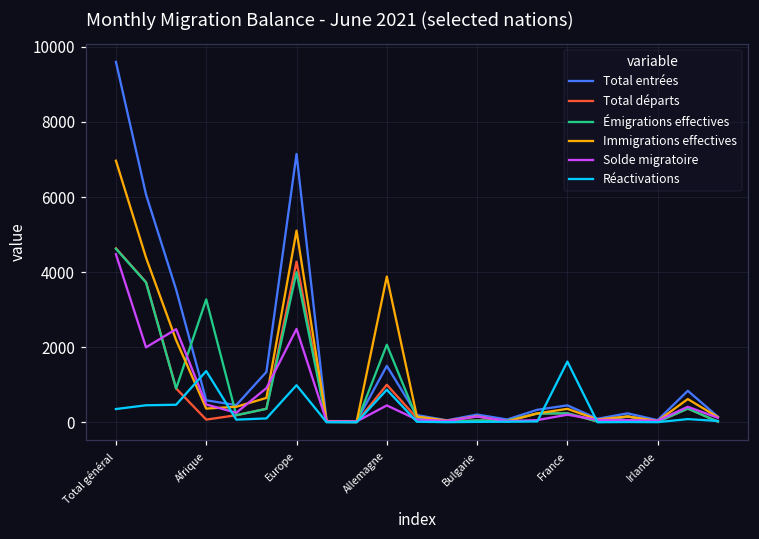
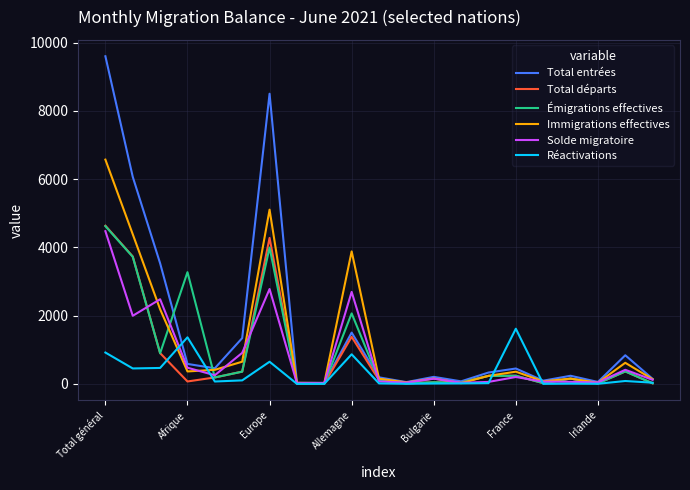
Immigrations effectives, Total général: 7000 -> 6600
Réactivations, Total général: 400 -> 900
Total entrées, Europe: 7100 -> 8500
Solde migratoire, Europe: 2500 -> 2800
Réactivations, Europe: 1000 -> 600
Total départs, Allemagne: 1000 -> 1400
Solde migratoire, Allemagne: 400 -> 2700
